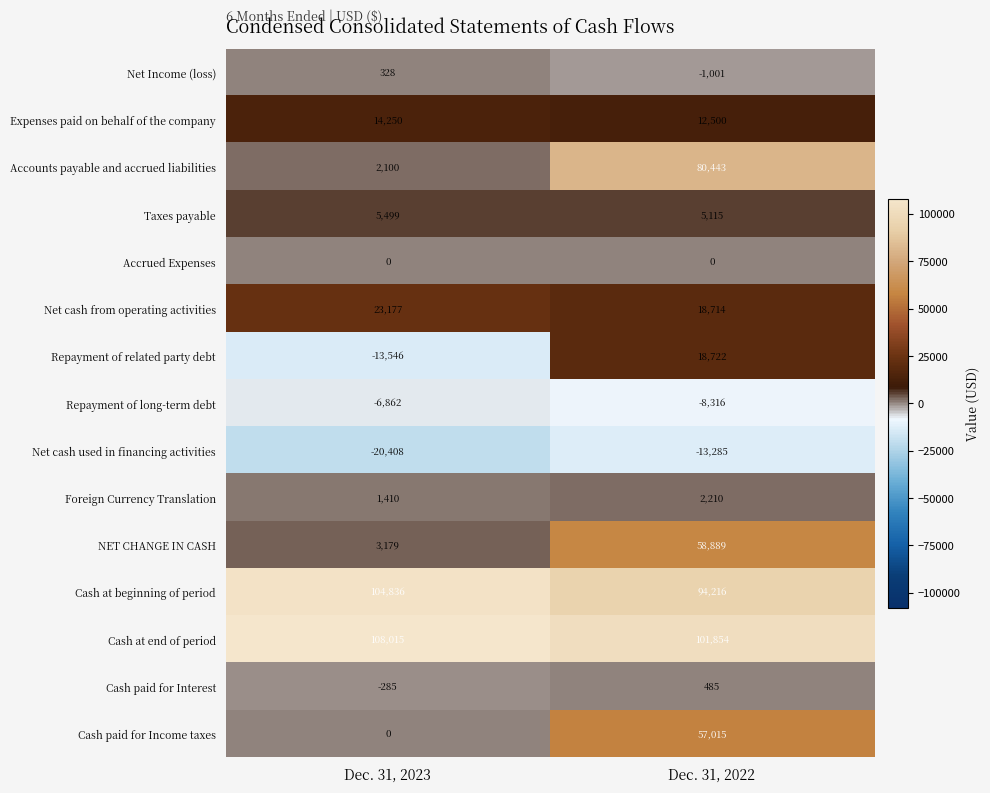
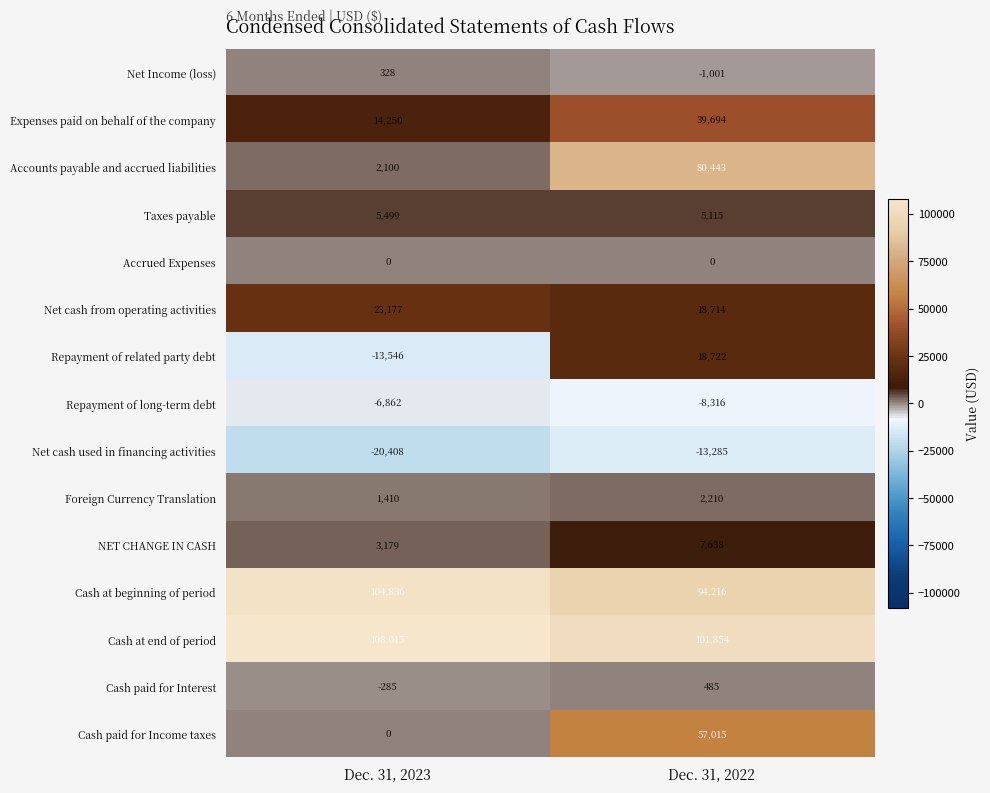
Expenses paid on behalf of the company, Dec. 31, 2022: 12,500 -> 39,694
NET CHANGE IN CASH, Dec. 31, 2022: 58,889 -> 7,638
